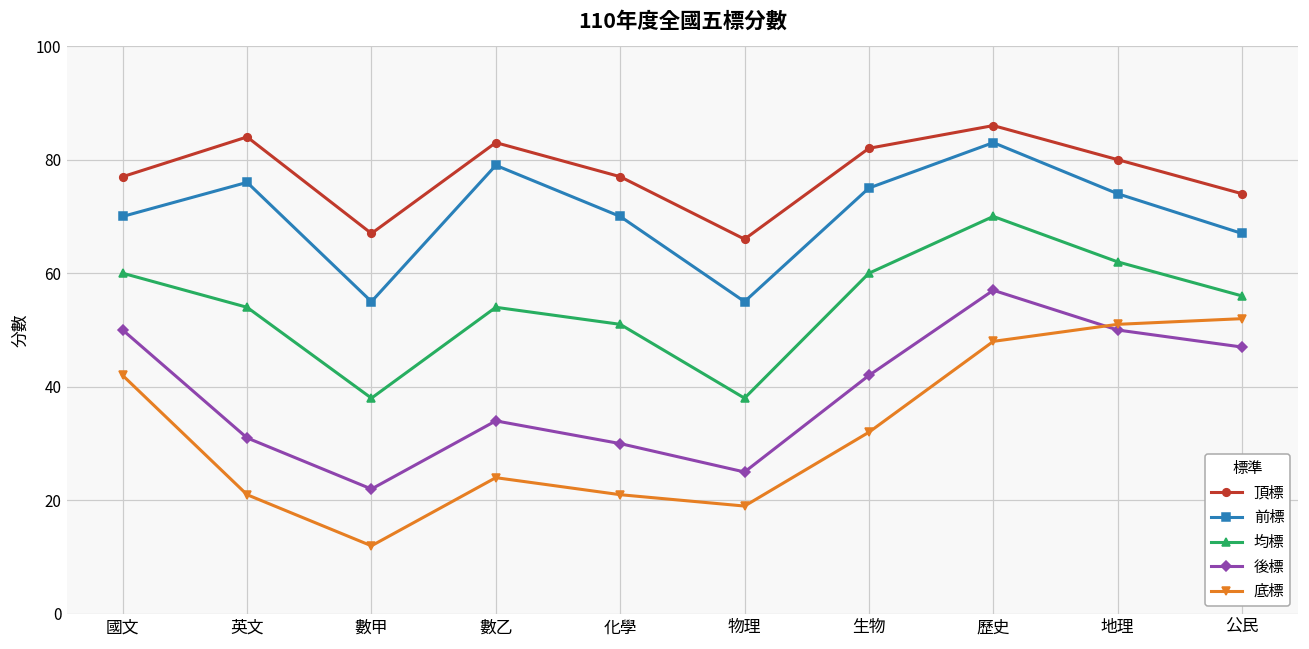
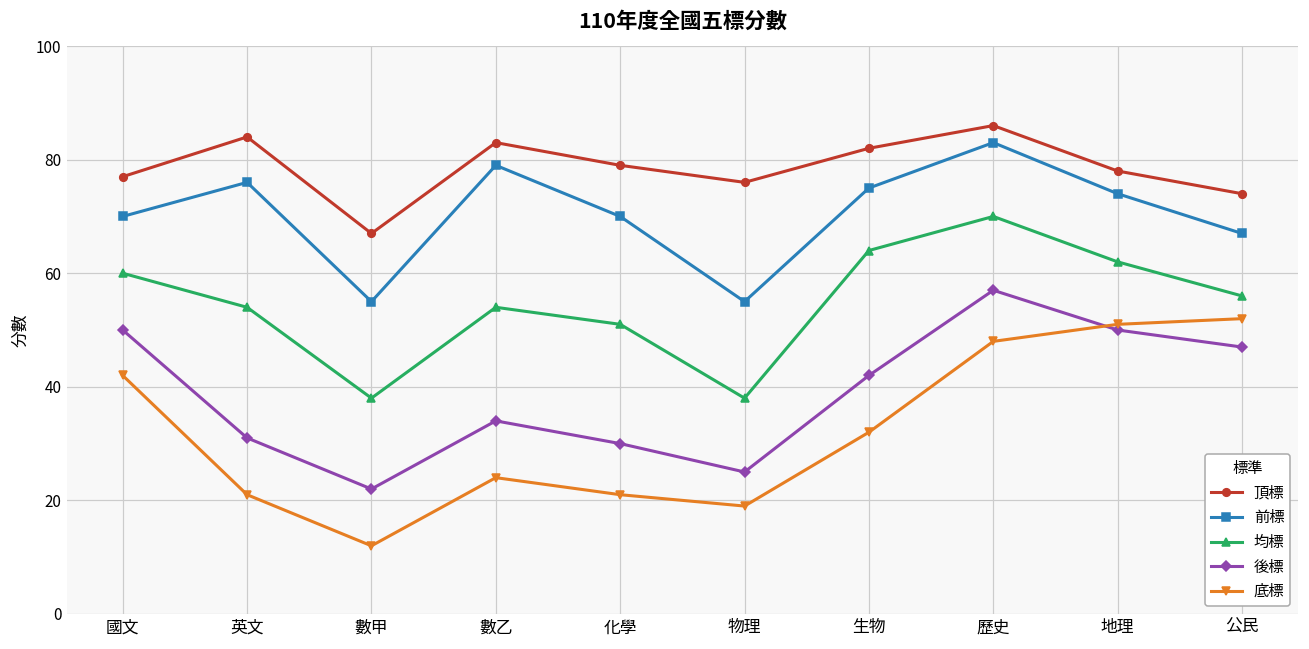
頂標, 化學: 77 -> 79
頂標, 物理: 66 -> 76
均標, 生物: 60 -> 64
頂標, 地理: 80 -> 78
